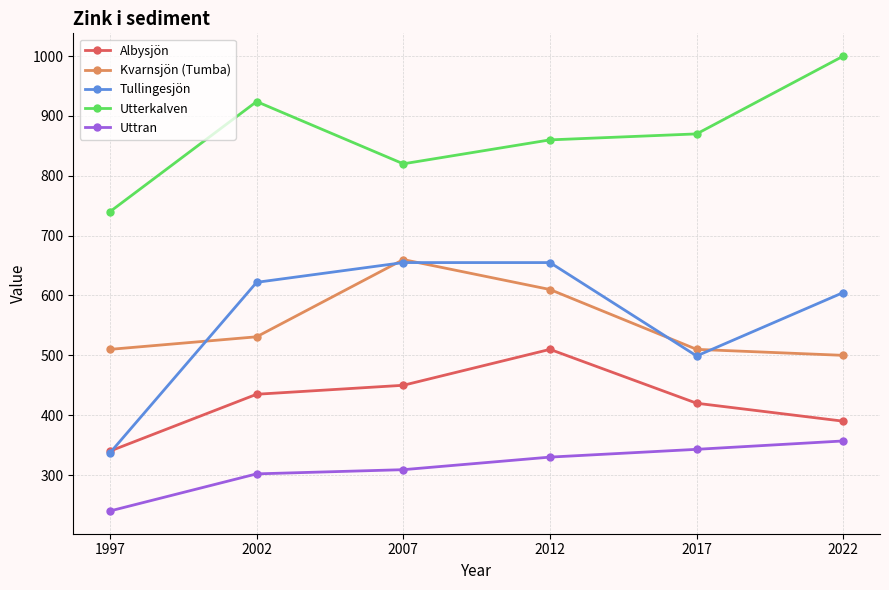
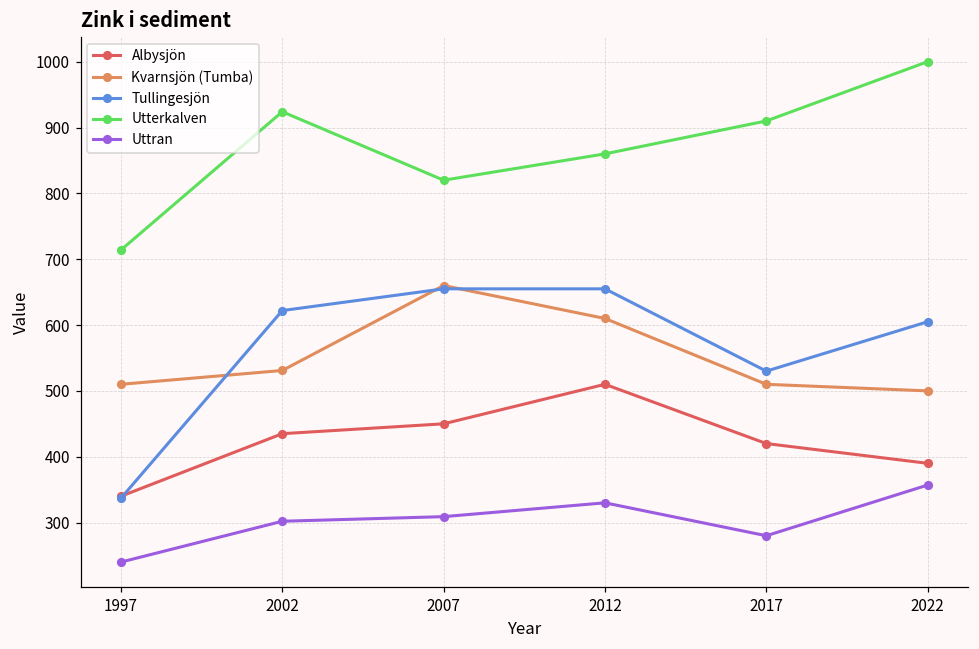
Utterkalven, 1997: 740 -> 710
Tullingesjön, 2017: 500 -> 530
Utterkalven, 2017: 870 -> 910
Uttran, 2017: 340 -> 280
